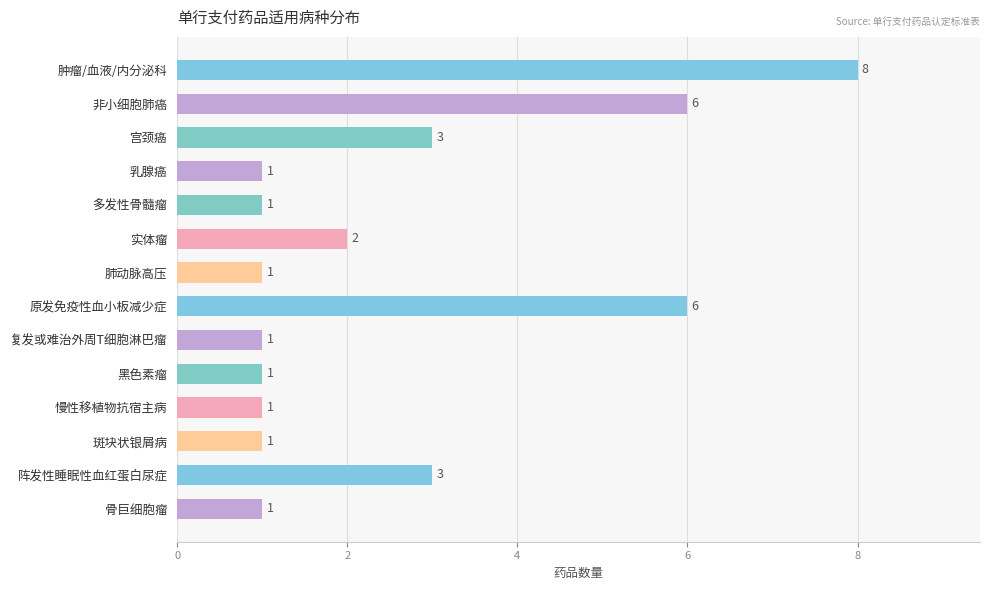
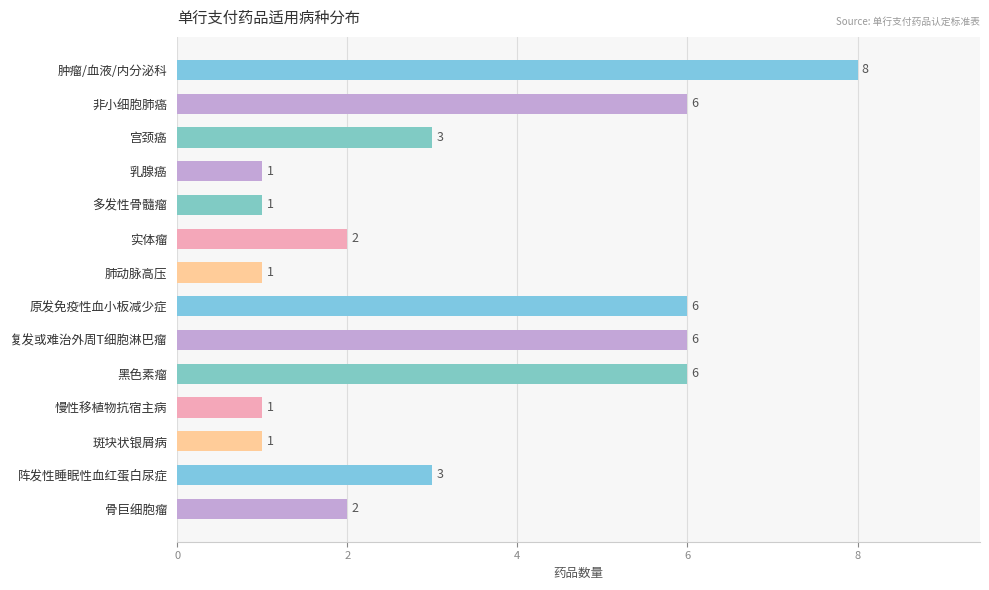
复发或难治外周T细胞淋巴瘤: 1 -> 6
黑色素瘤: 1 -> 6
骨巨细胞瘤: 1 -> 2
